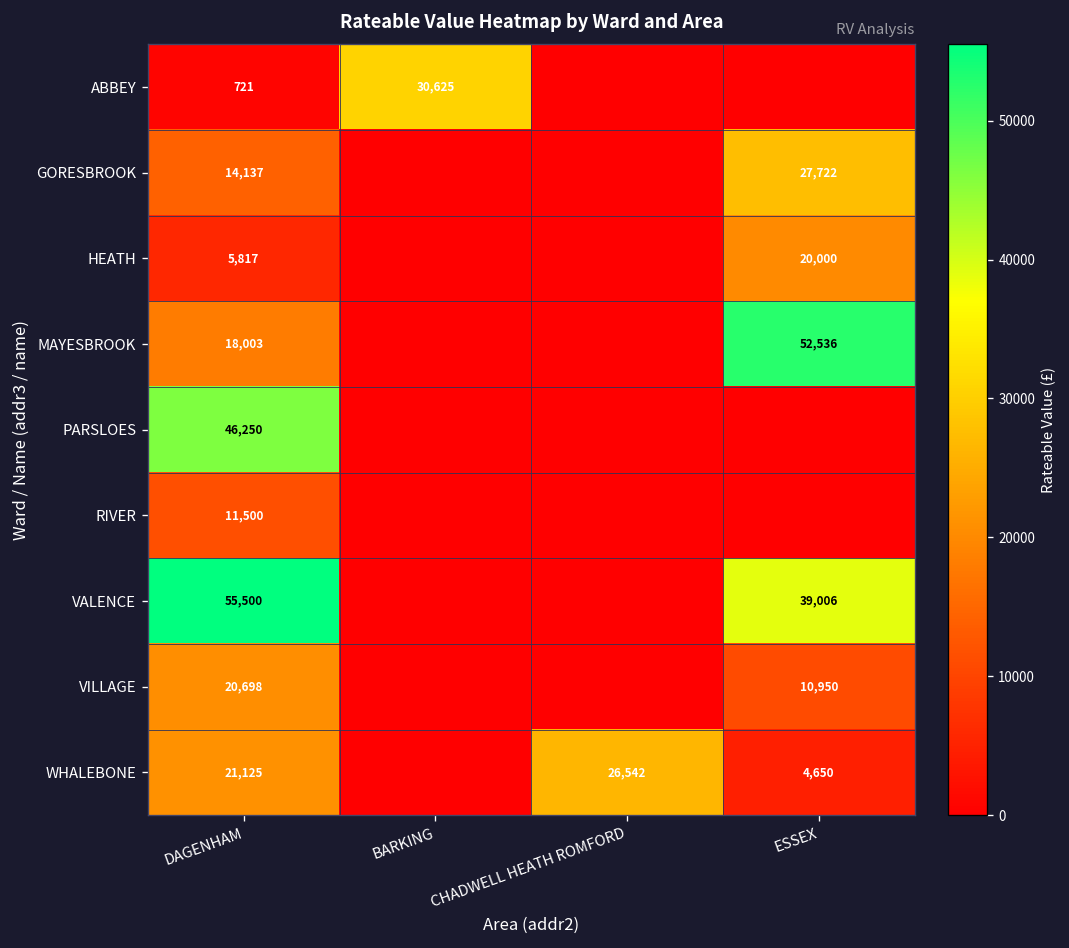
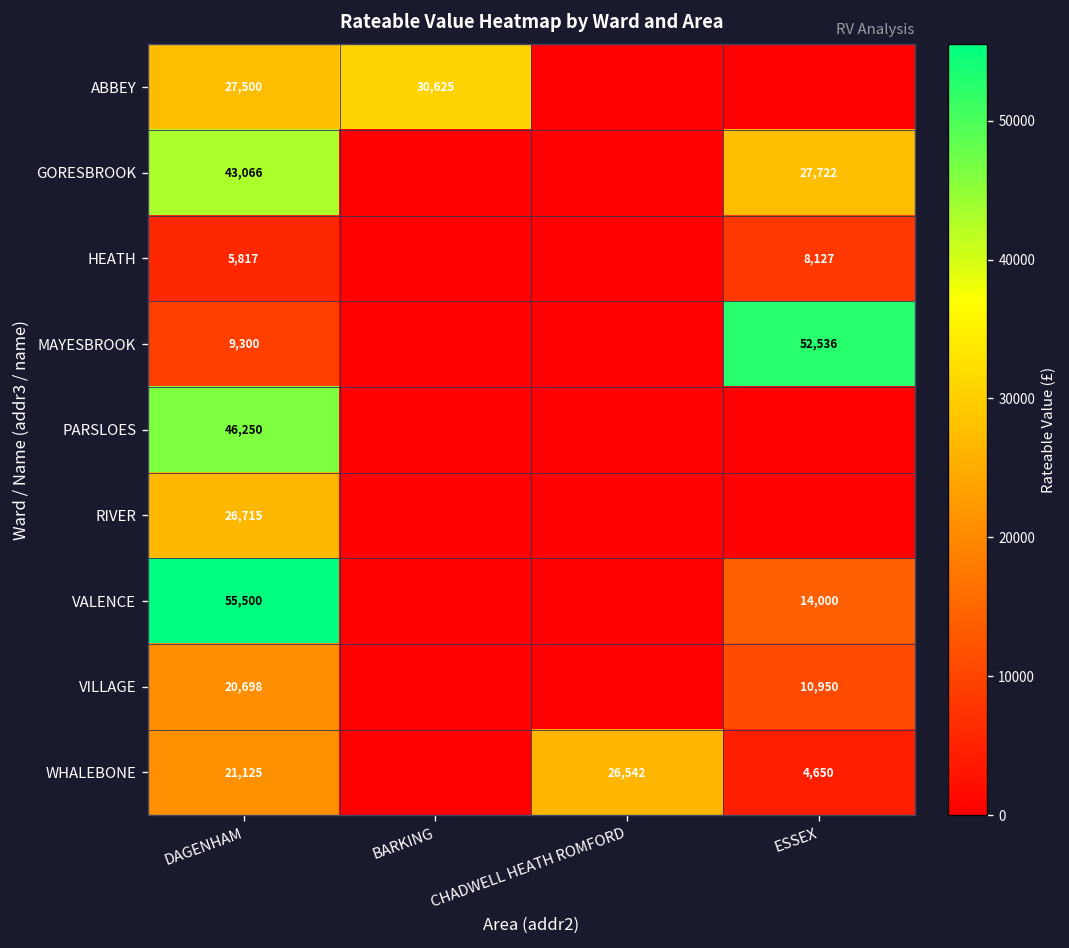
ABBEY, DAGENHAM: 721 -> 27,500
GORESBROOK, DAGENHAM: 14,137 -> 43,066
HEATH, ESSEX: 20,000 -> 8,127
MAYESBROOK, DAGENHAM: 18,003 -> 9,300
RIVER, DAGENHAM: 11,500 -> 26,715
VALENCE, ESSEX: 39,006 -> 14,000
